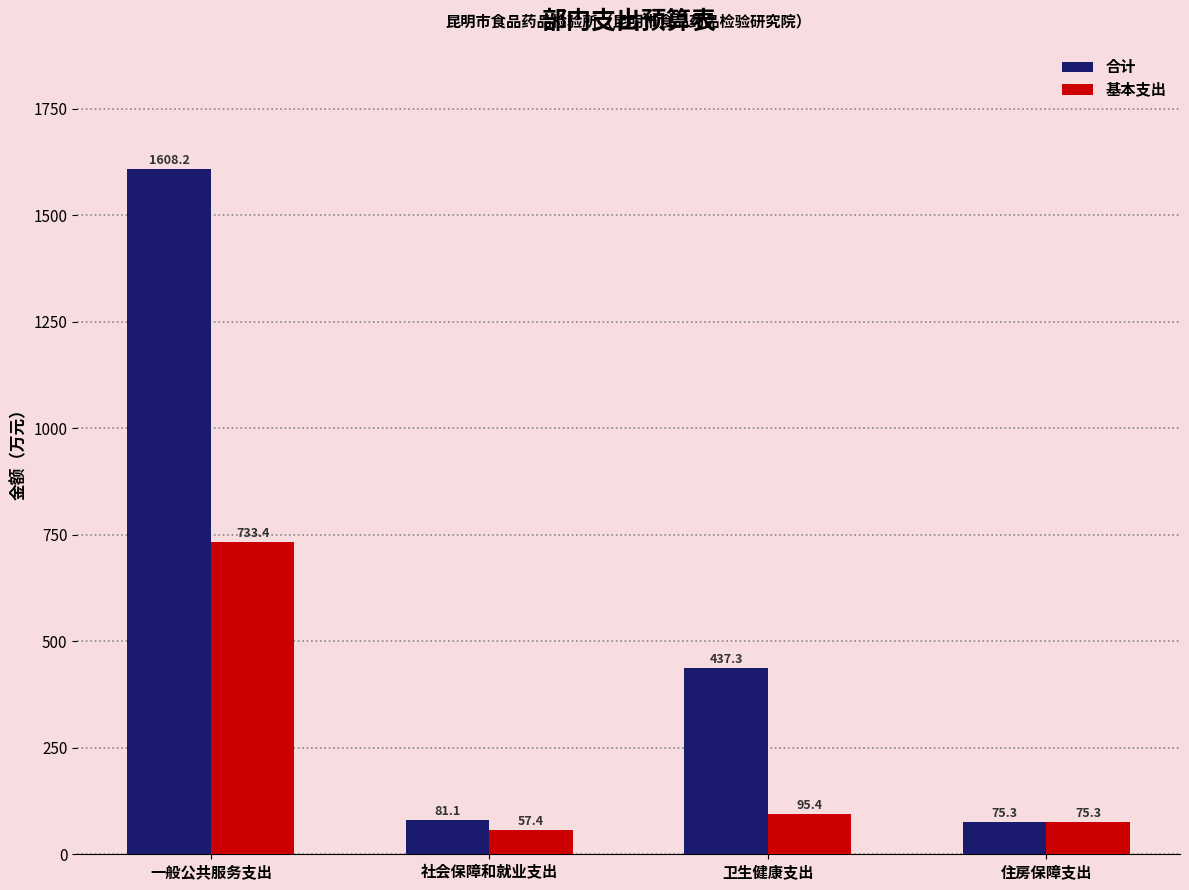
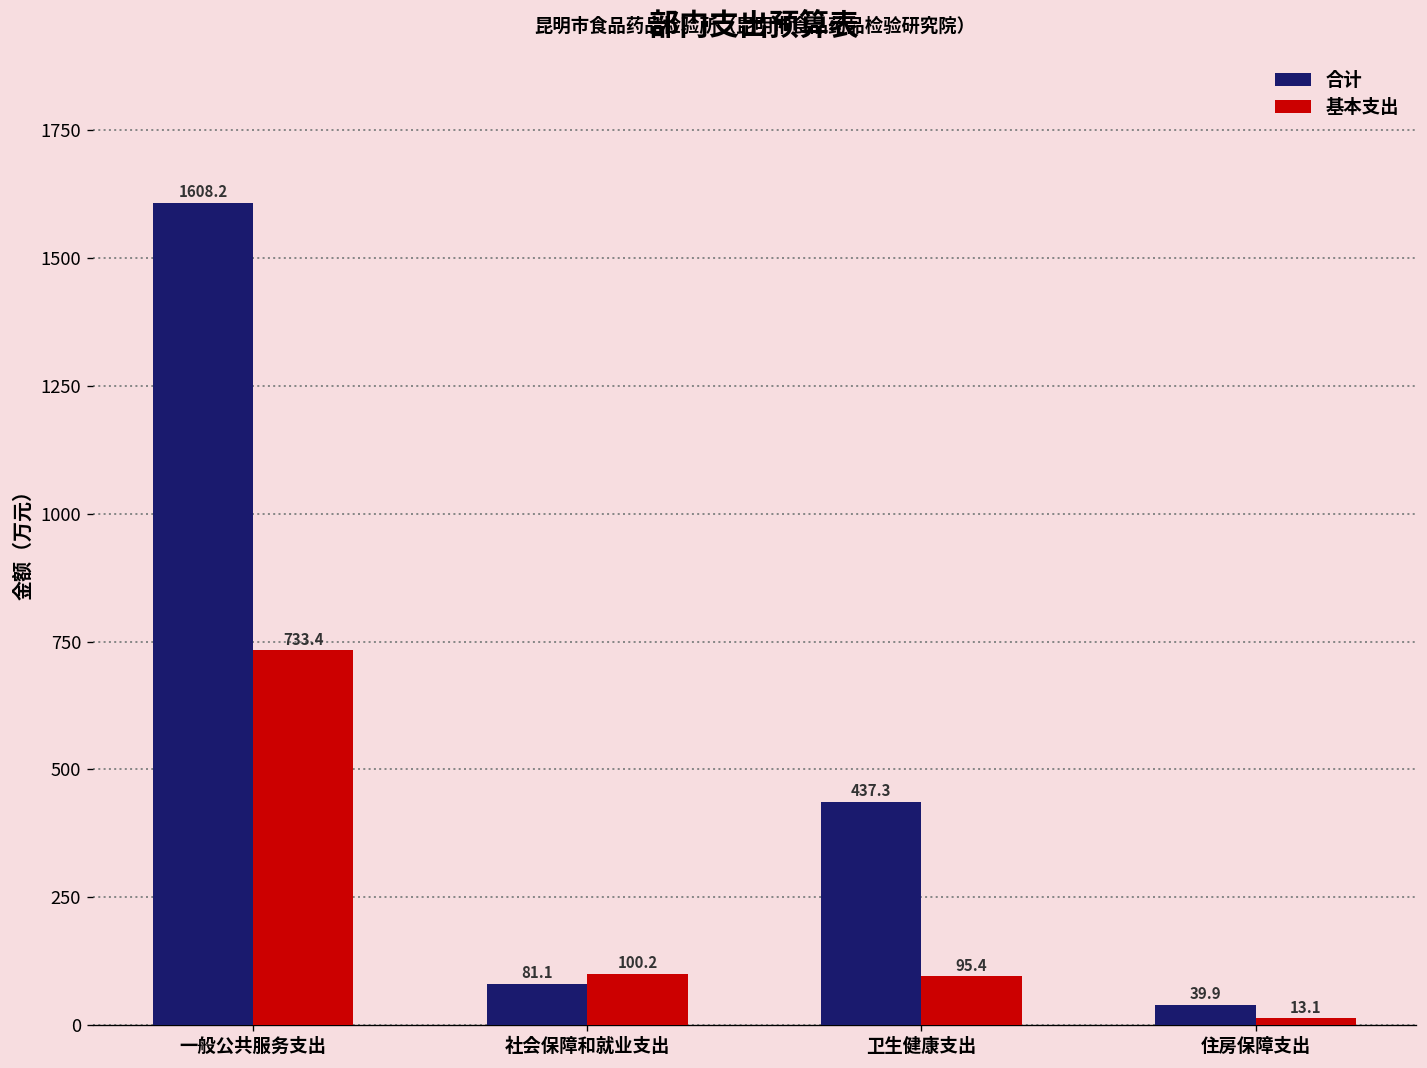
基本支出, 社会保障和就业支出: 57.4 -> 100.2
合计, 住房保障支出: 75.3 -> 39.9
基本支出, 住房保障支出: 75.3 -> 13.1
